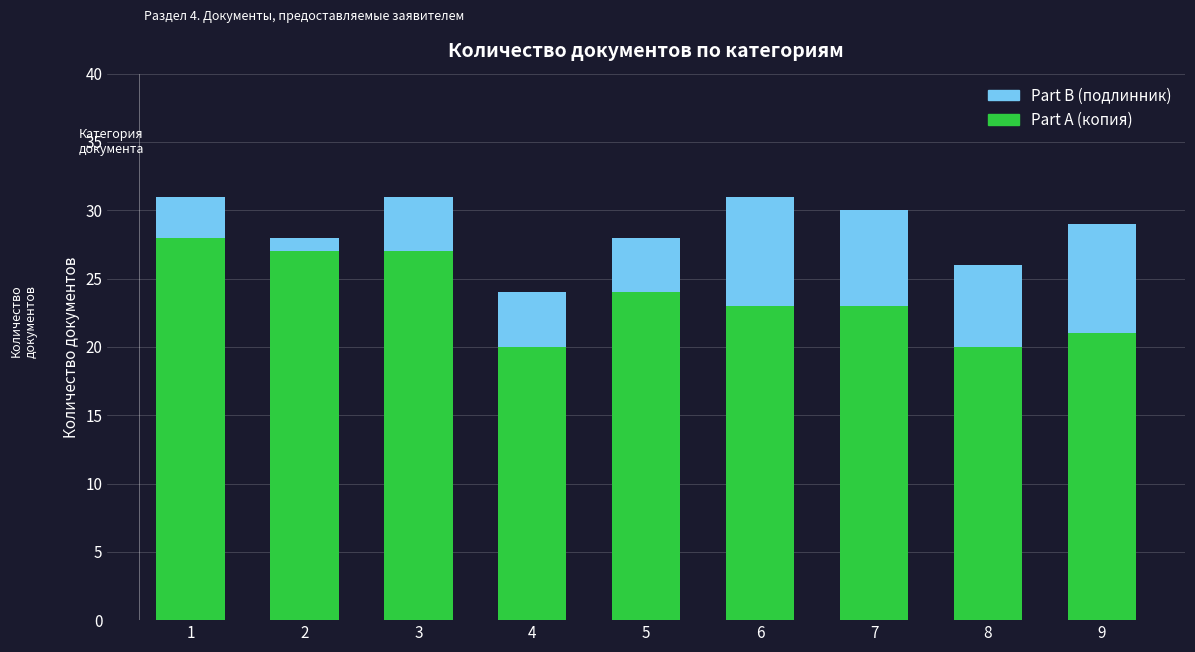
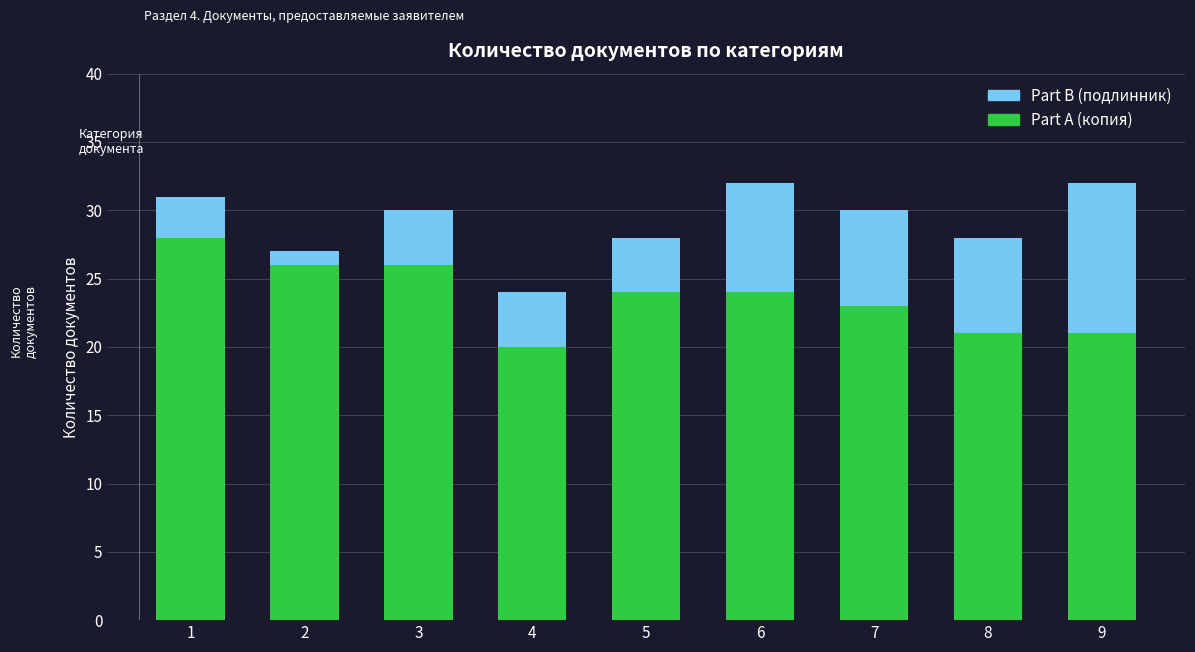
Part A (копия), 2: 27 -> 26
Part A (копия), 3: 27 -> 26
Part A (копия), 6: 23 -> 24
Part A (копия), 8: 20 -> 21
Part B (подлинник), 8: 6 -> 7
Part B (подлинник), 9: 8 -> 11
